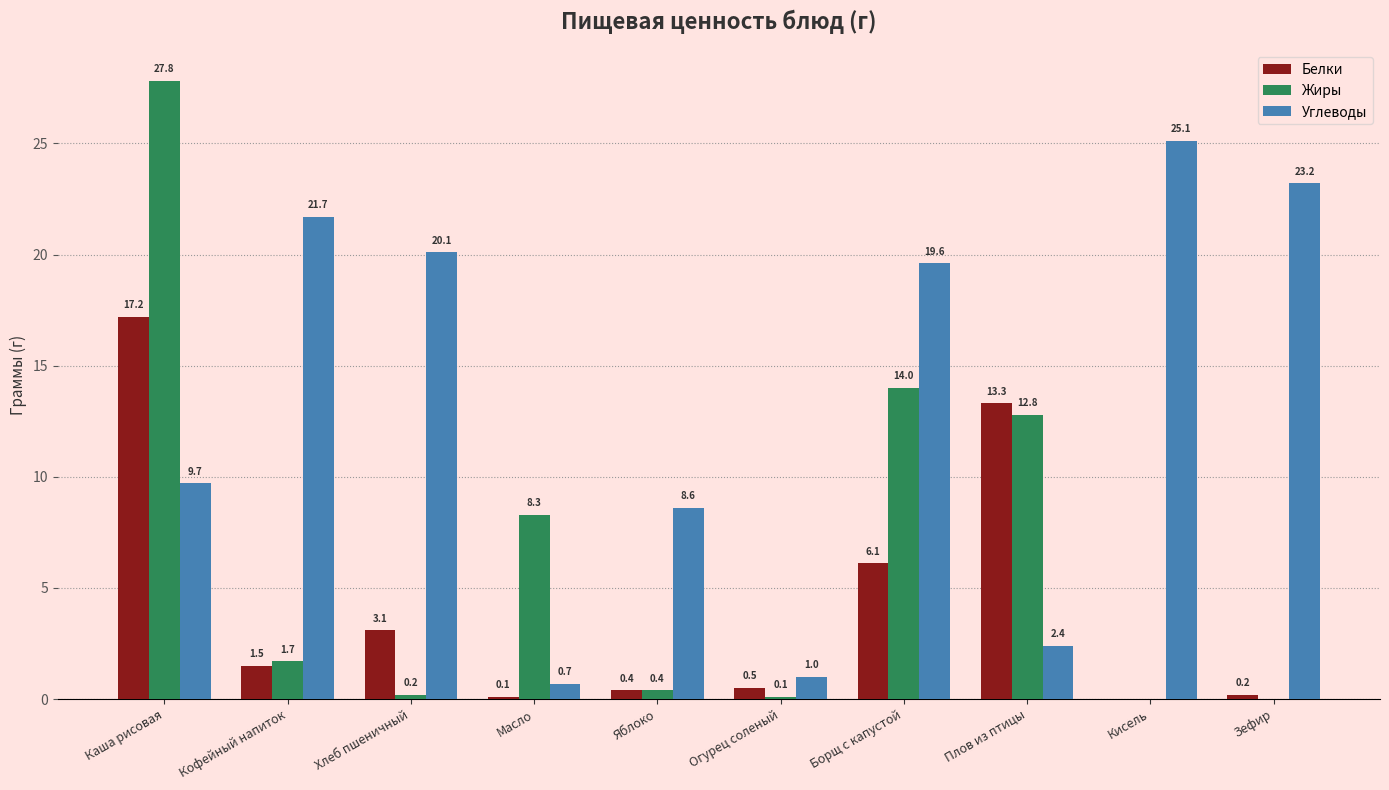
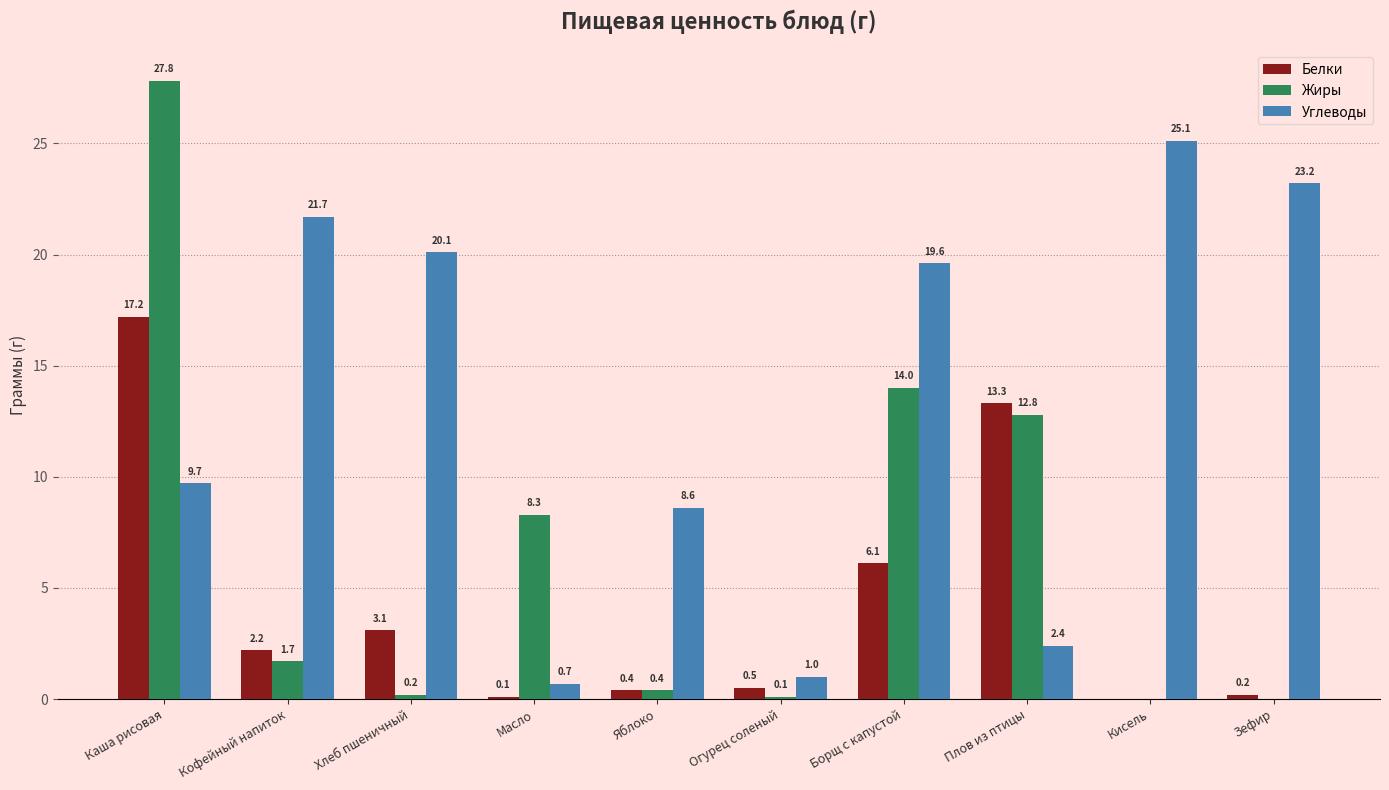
Белки, Кофейный напиток: 1.5 -> 2.2
